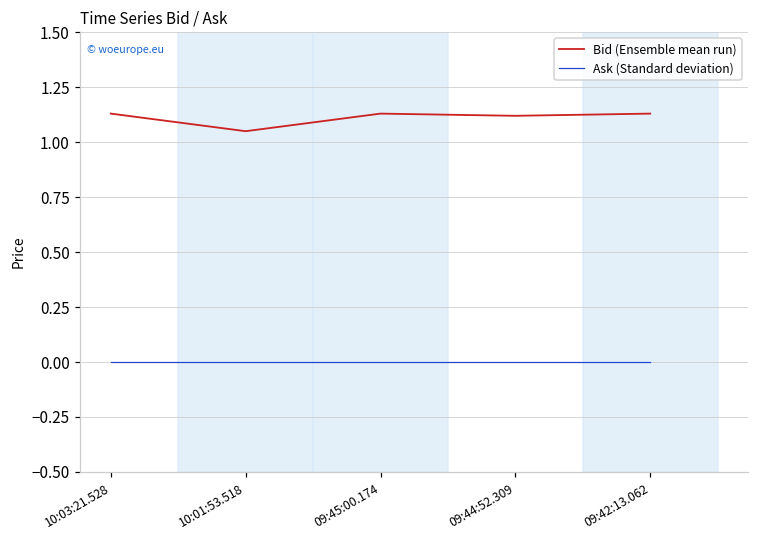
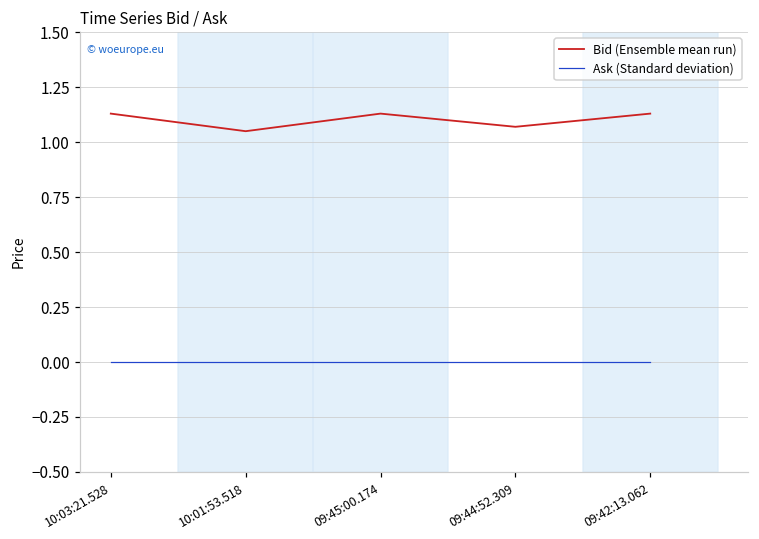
Bid (Ensemble mean run), 09:44:52.309: 1.12 -> 1.07
